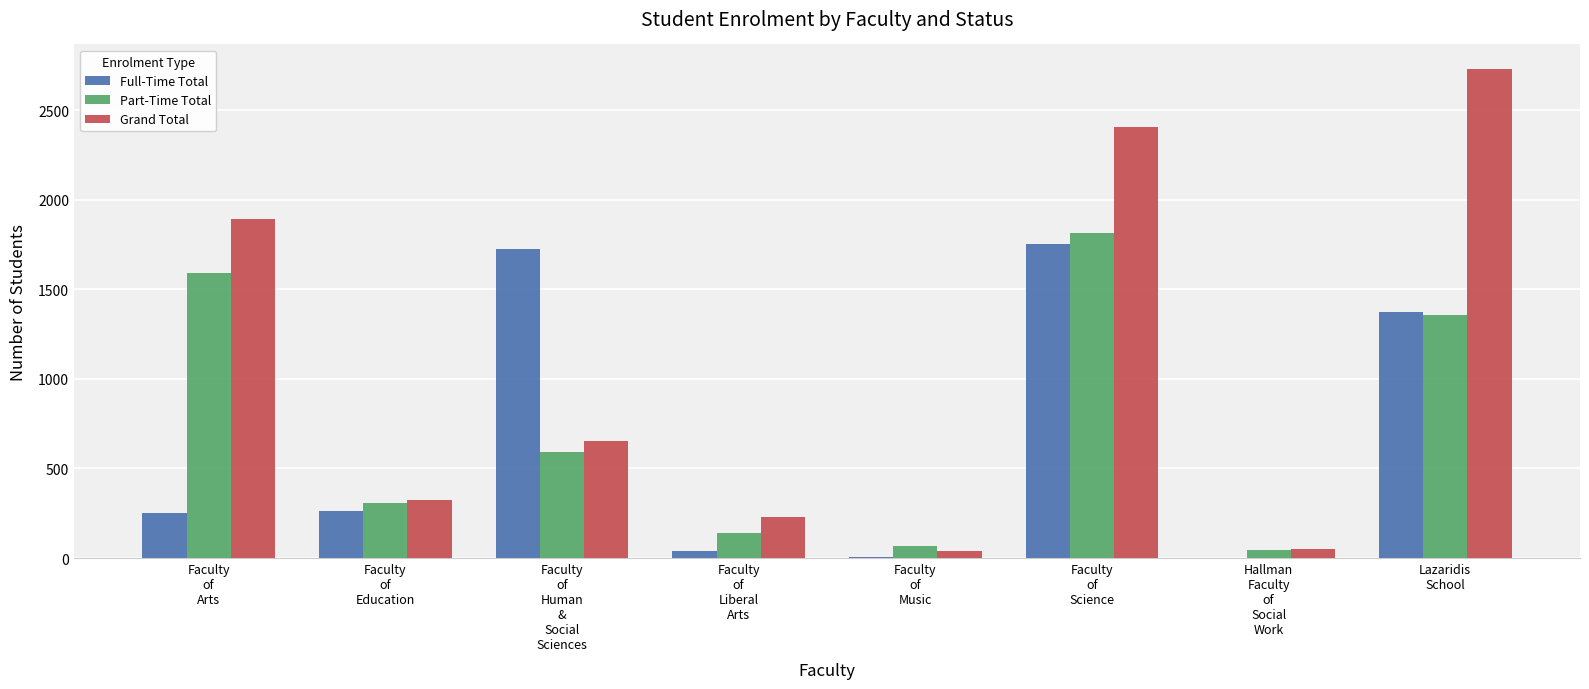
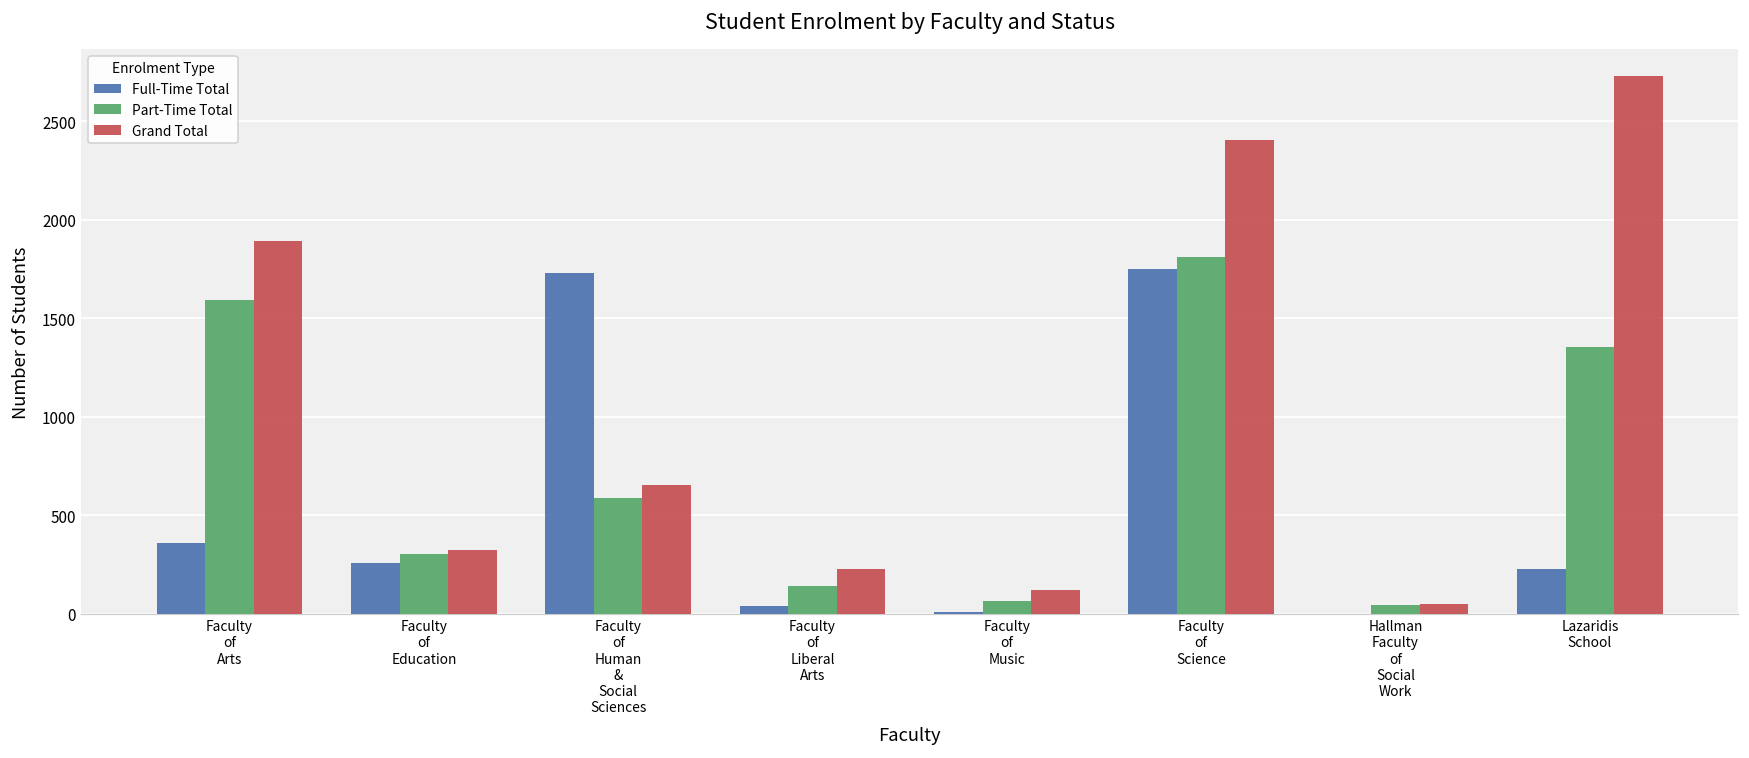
Full-Time Total, Faculty of Arts: 250 -> 360
Grand Total, Faculty of Music: 40 -> 120
Full-Time Total, Lazaridis School: 1380 -> 230
